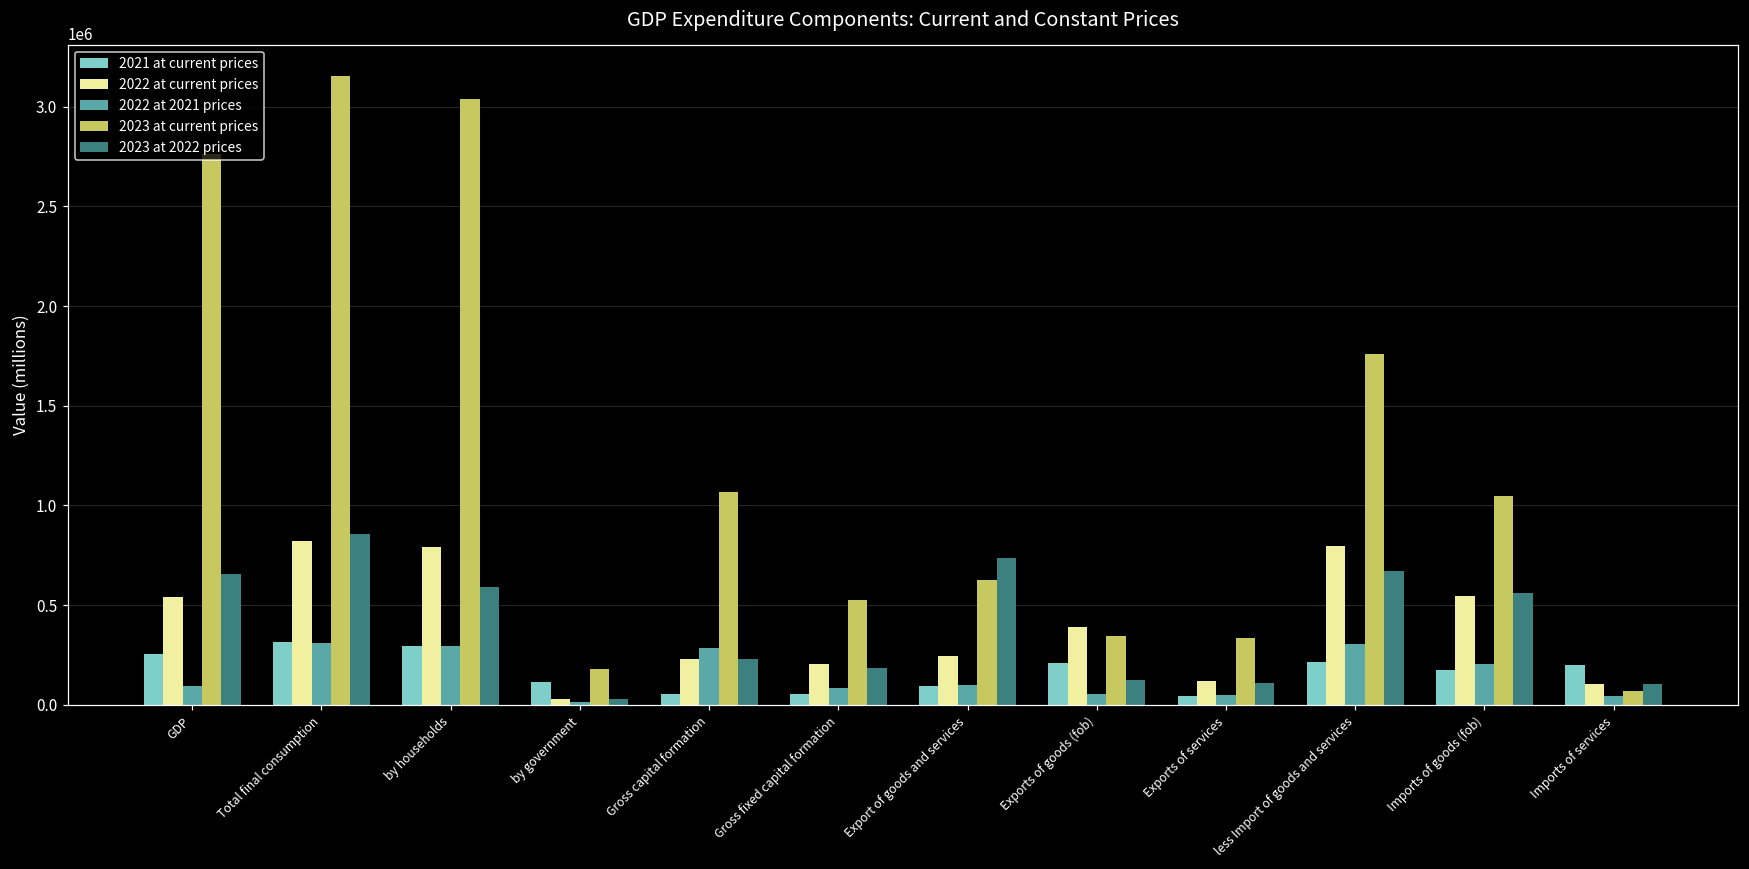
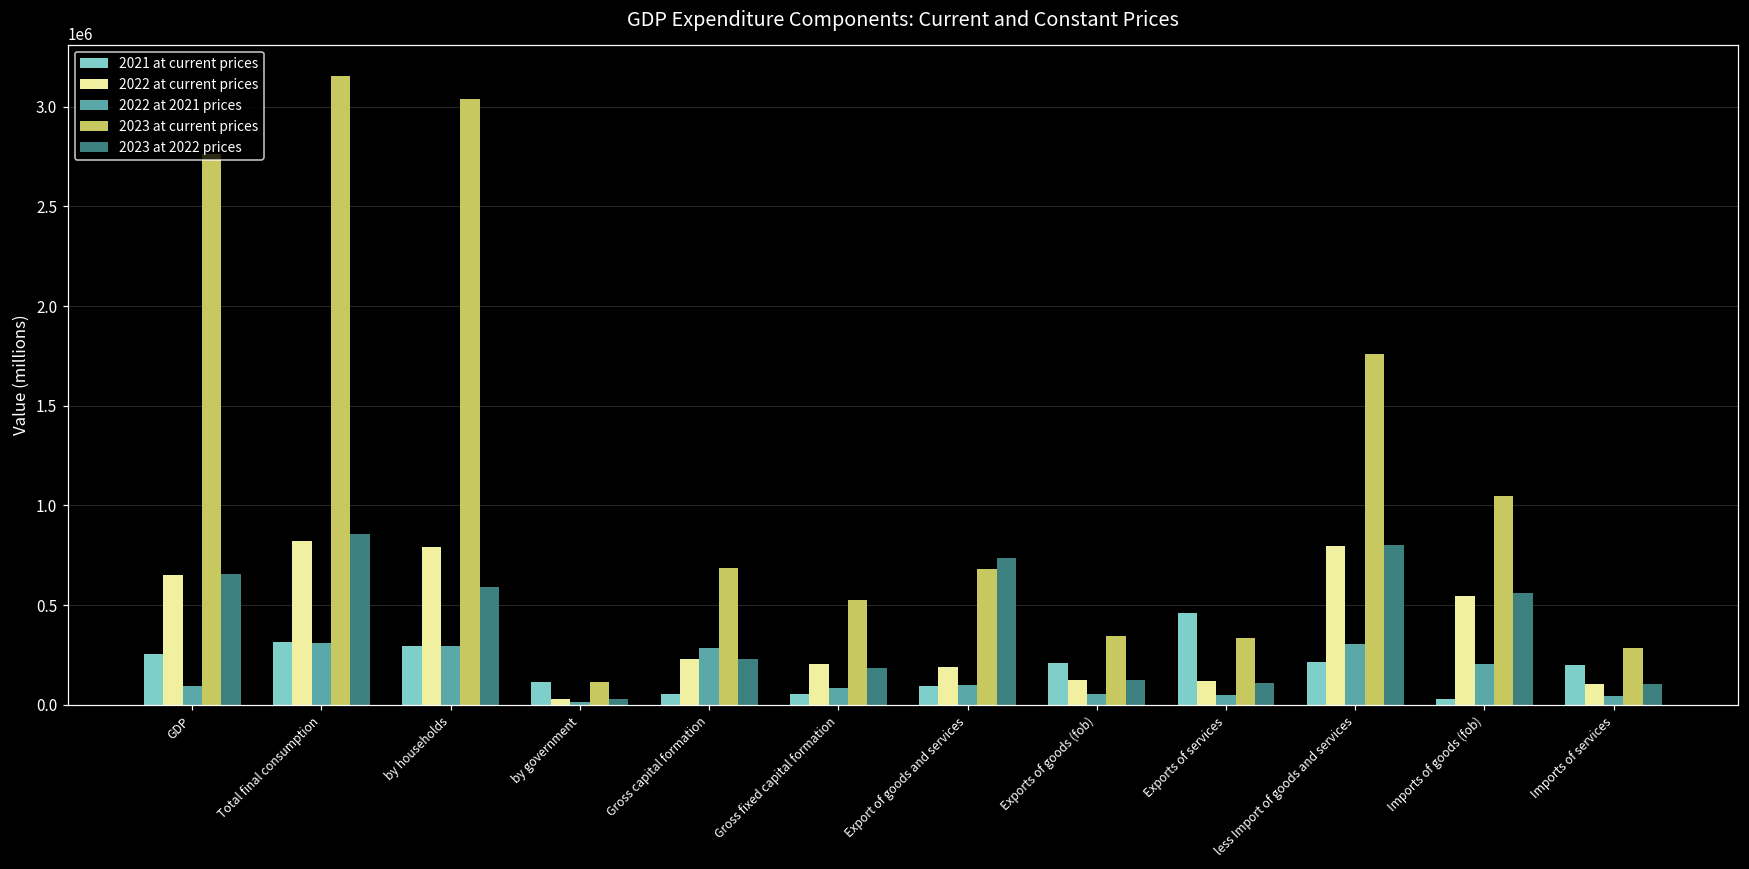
2022 at current prices, GDP: 540000 -> 650000
2023 at current prices, by government: 180000 -> 110000
2023 at current prices, Gross capital formation: 1070000 -> 690000
2022 at current prices, Export of goods and services: 250000 -> 190000
2023 at current prices, Export of goods and services: 620000 -> 680000
2022 at current prices, Exports of goods (fob): 390000 -> 130000
2021 at current prices, Exports of services: 40000 -> 460000
2023 at 2022 prices, less Import of goods and services: 670000 -> 800000
2021 at current prices, Imports of goods (fob): 170000 -> 30000
2023 at current prices, Imports of services: 70000 -> 290000
